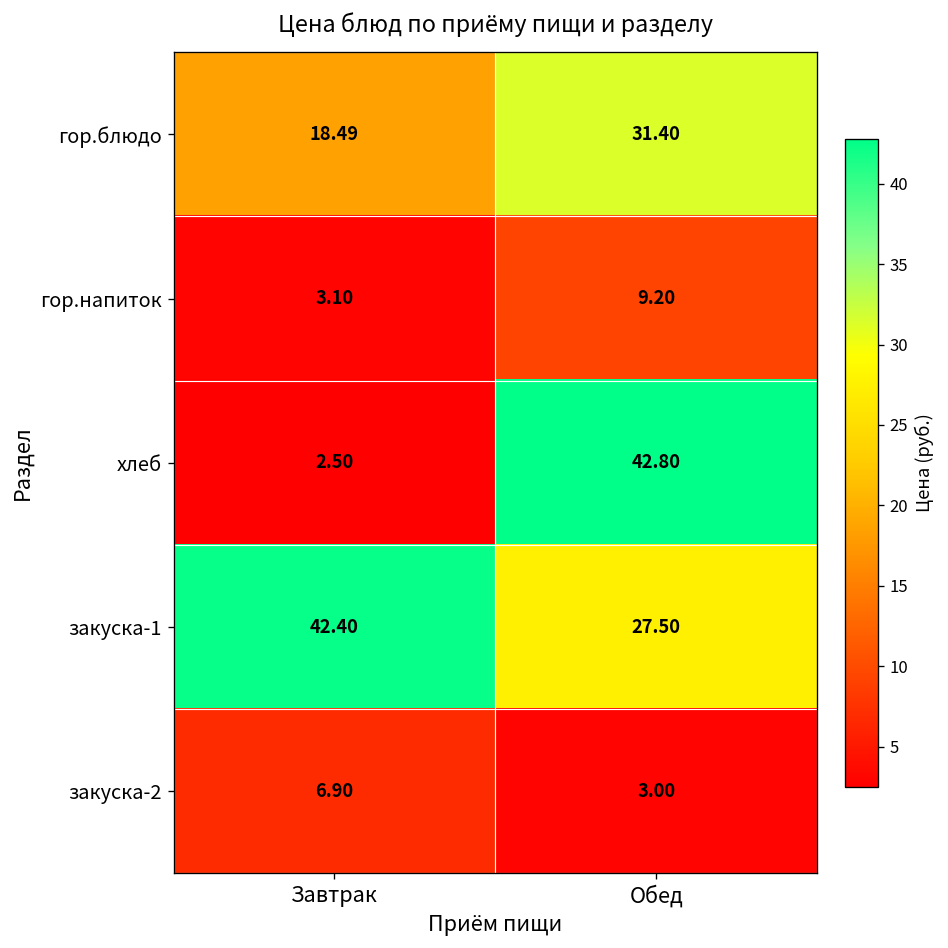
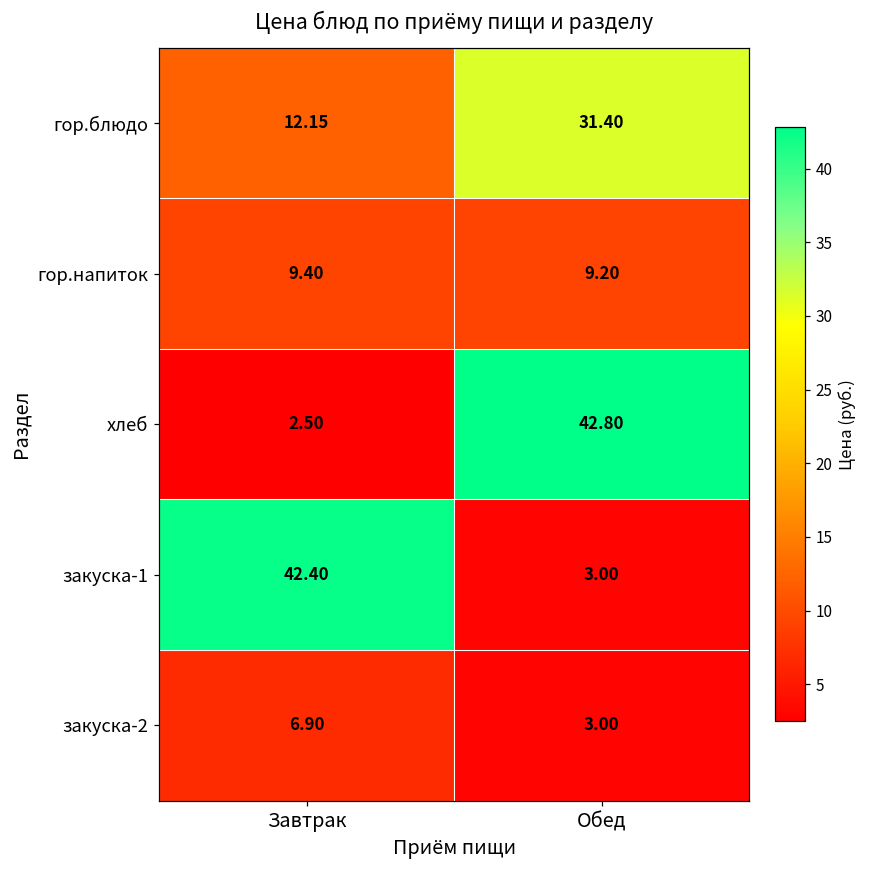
гор.блюдо, Завтрак: 18.49 -> 12.15
гор.напиток, Завтрак: 3.10 -> 9.40
закуска-1, Обед: 27.50 -> 3.00
